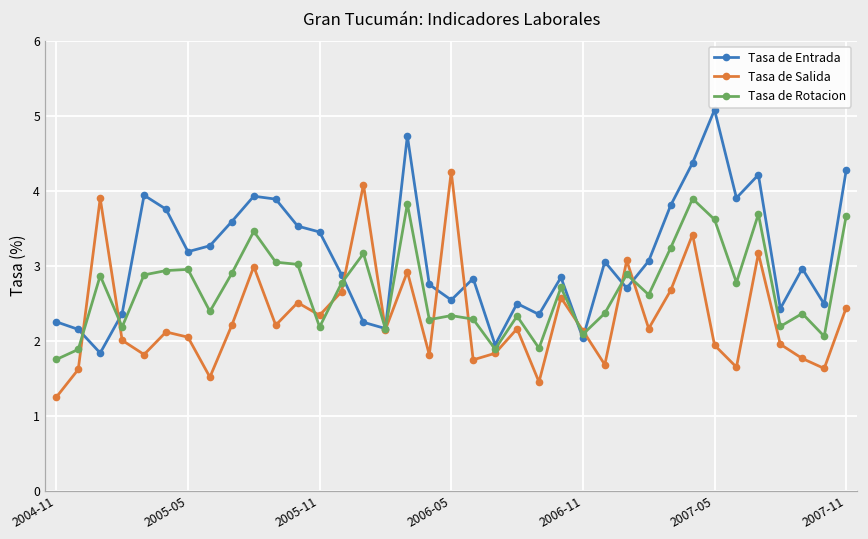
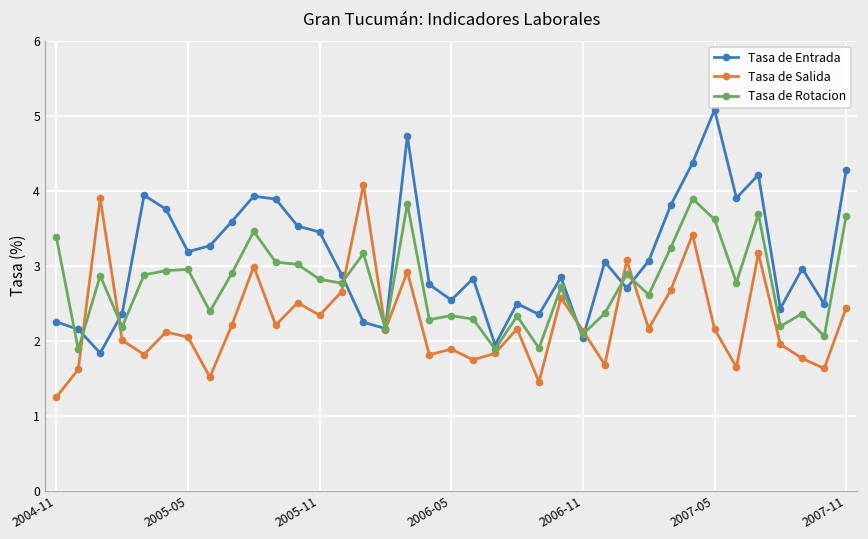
Tasa de Rotacion, 2004-11: 1.7 -> 3.4
Tasa de Rotacion, 2005-11: 2.2 -> 2.8
Tasa de Salida, 2006-05: 4.3 -> 1.9
Tasa de Salida, 2007-05: 1.9 -> 2.2
